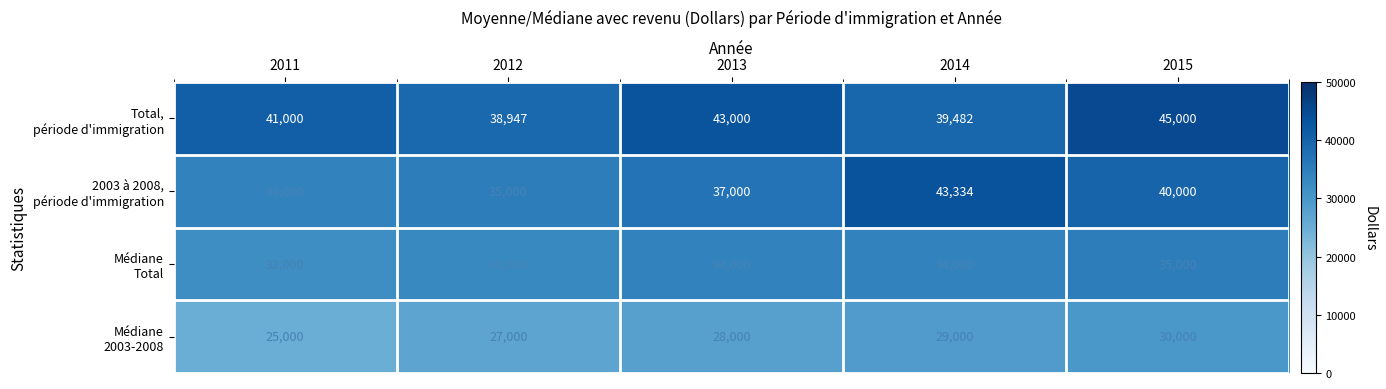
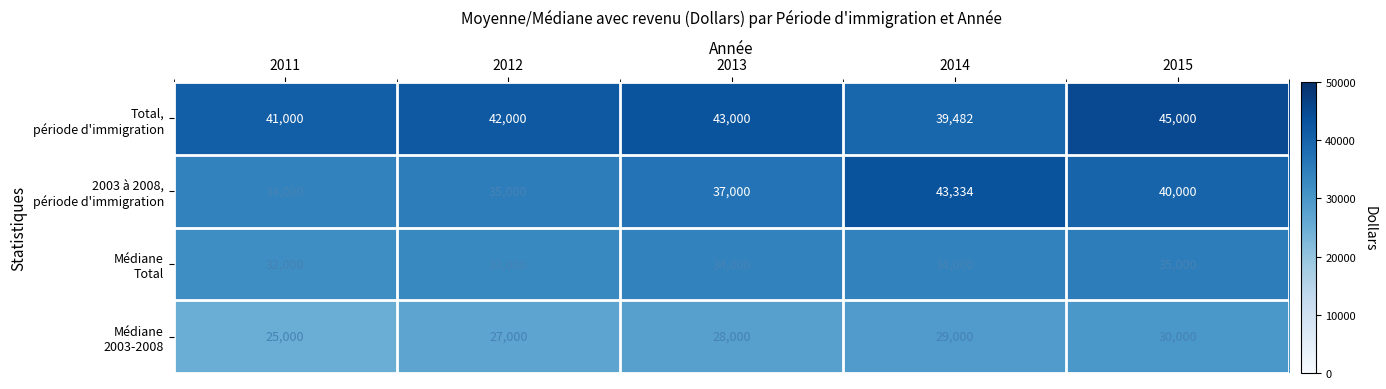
Total, période d'immigration, 2012: 38,947 -> 42,000
